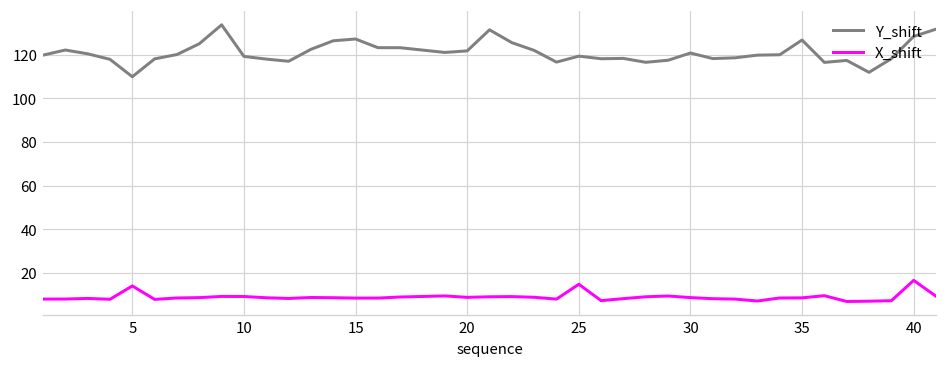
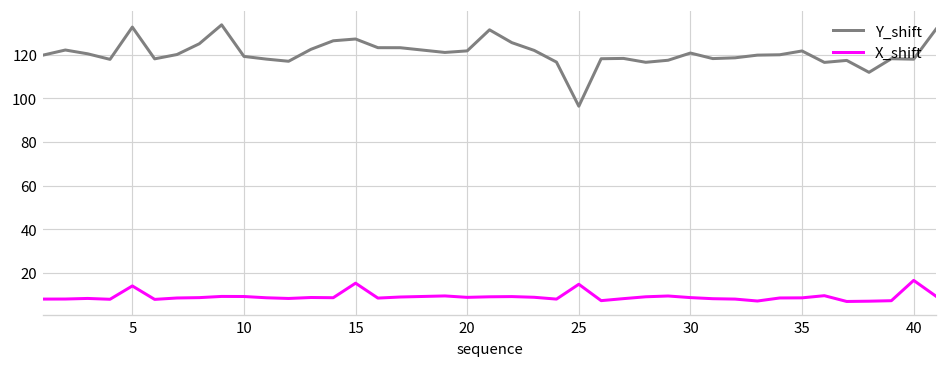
Y_shift, 5: 110 -> 133
X_shift, 15: 8 -> 15
Y_shift, 25: 119 -> 96
Y_shift, 35: 127 -> 122
Y_shift, 40: 128 -> 118
